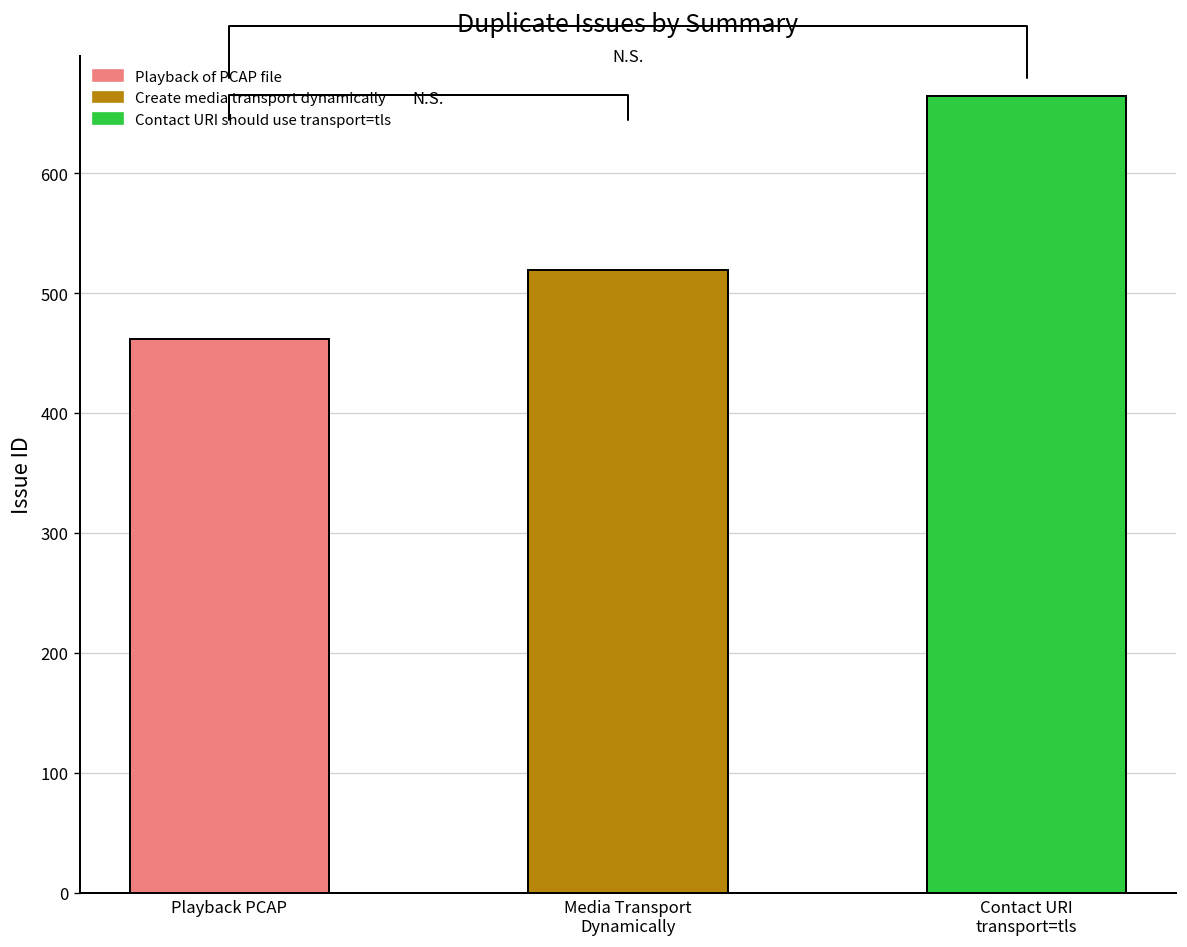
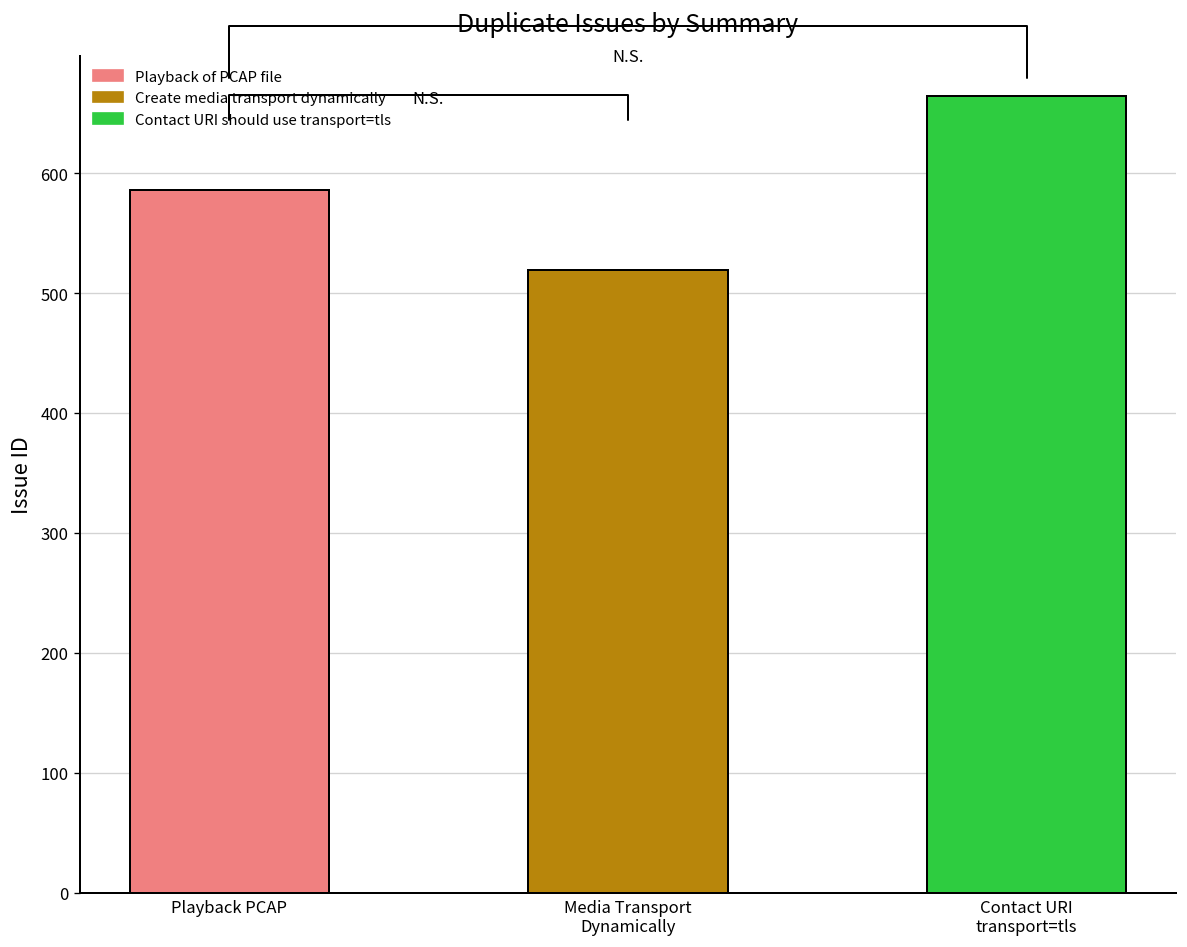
Playback PCAP: 460 -> 590
